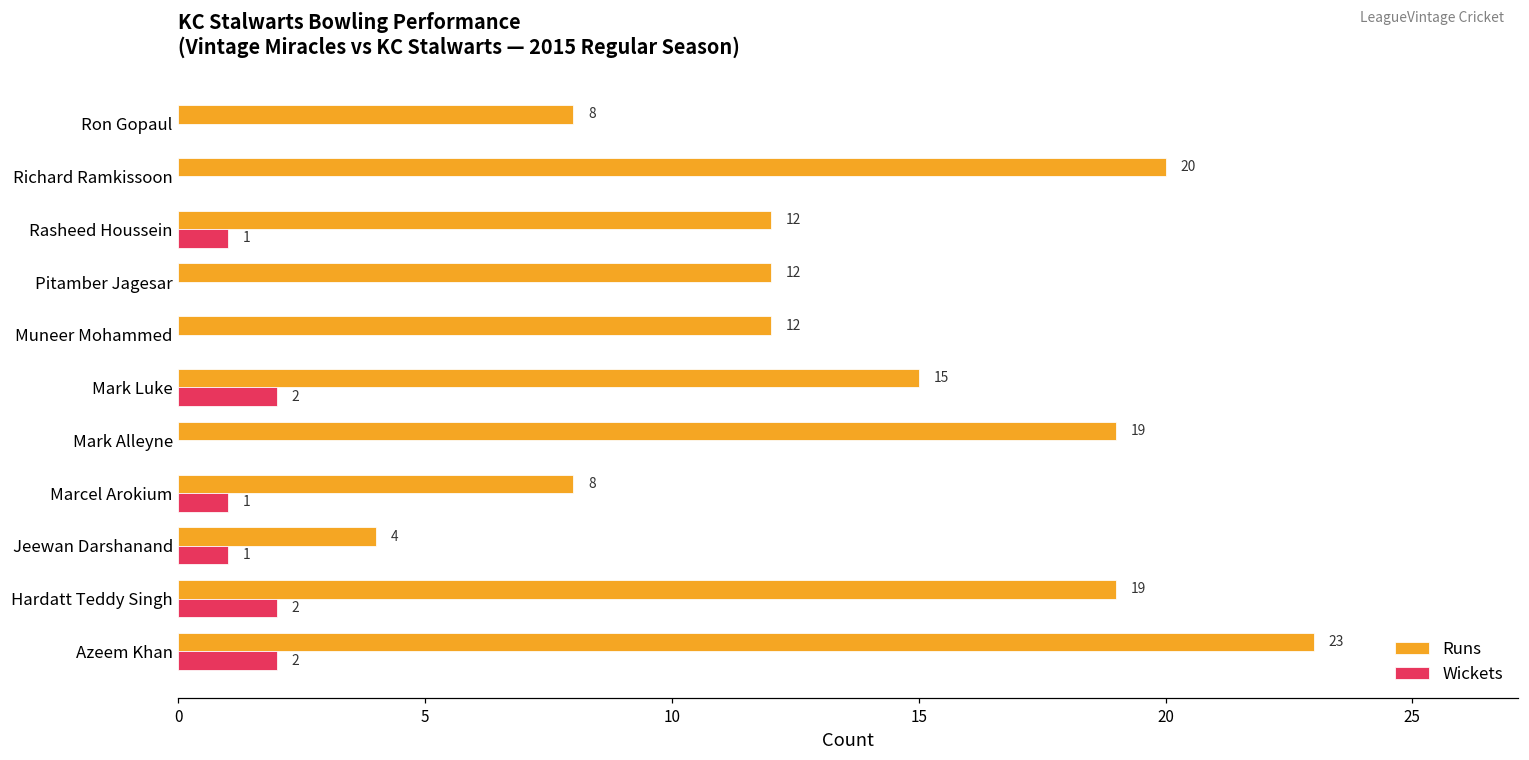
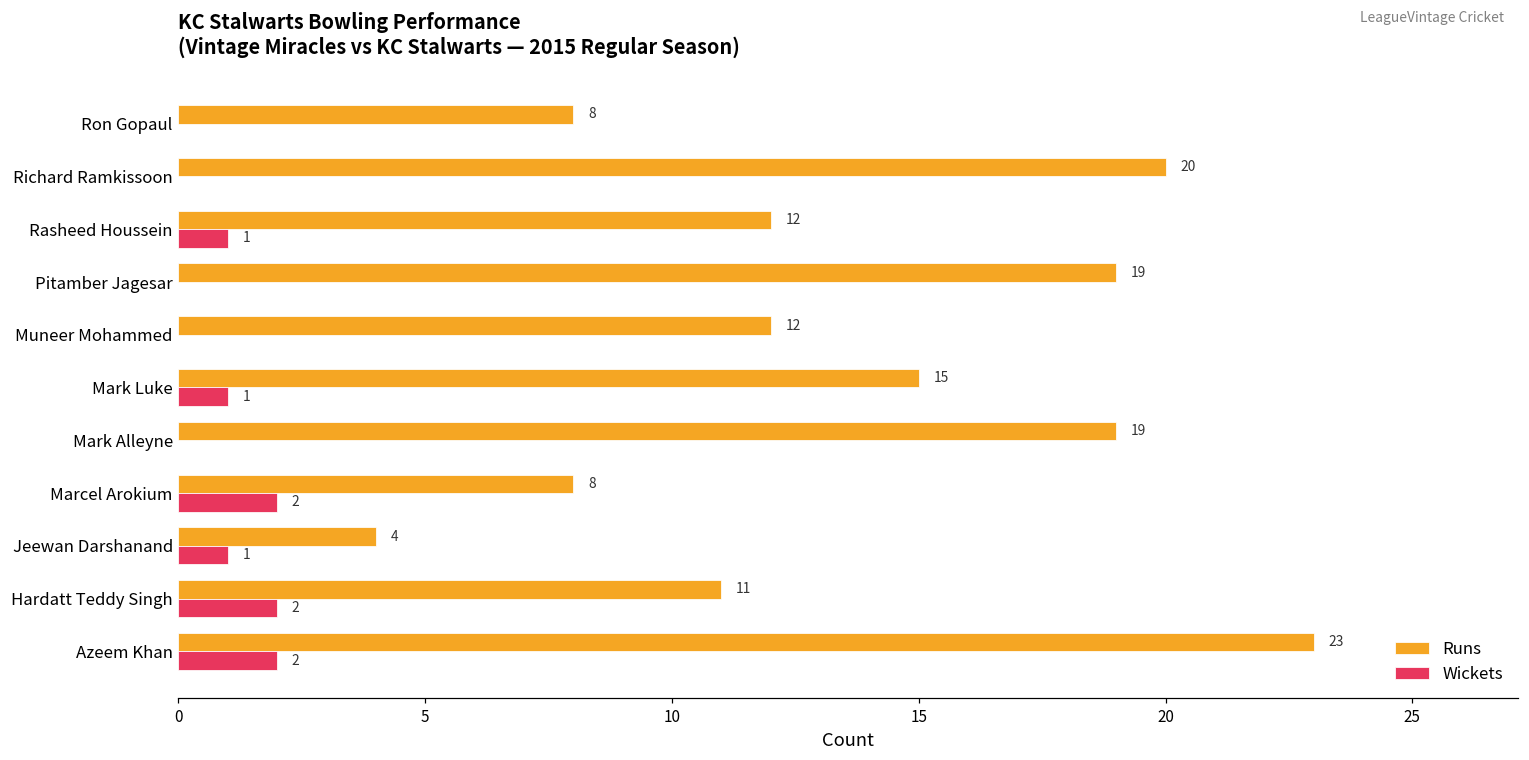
Runs, Pitamber Jagesar: 12 -> 19
Wickets, Mark Luke: 2 -> 1
Wickets, Marcel Arokium: 1 -> 2
Runs, Hardatt Teddy Singh: 19 -> 11
